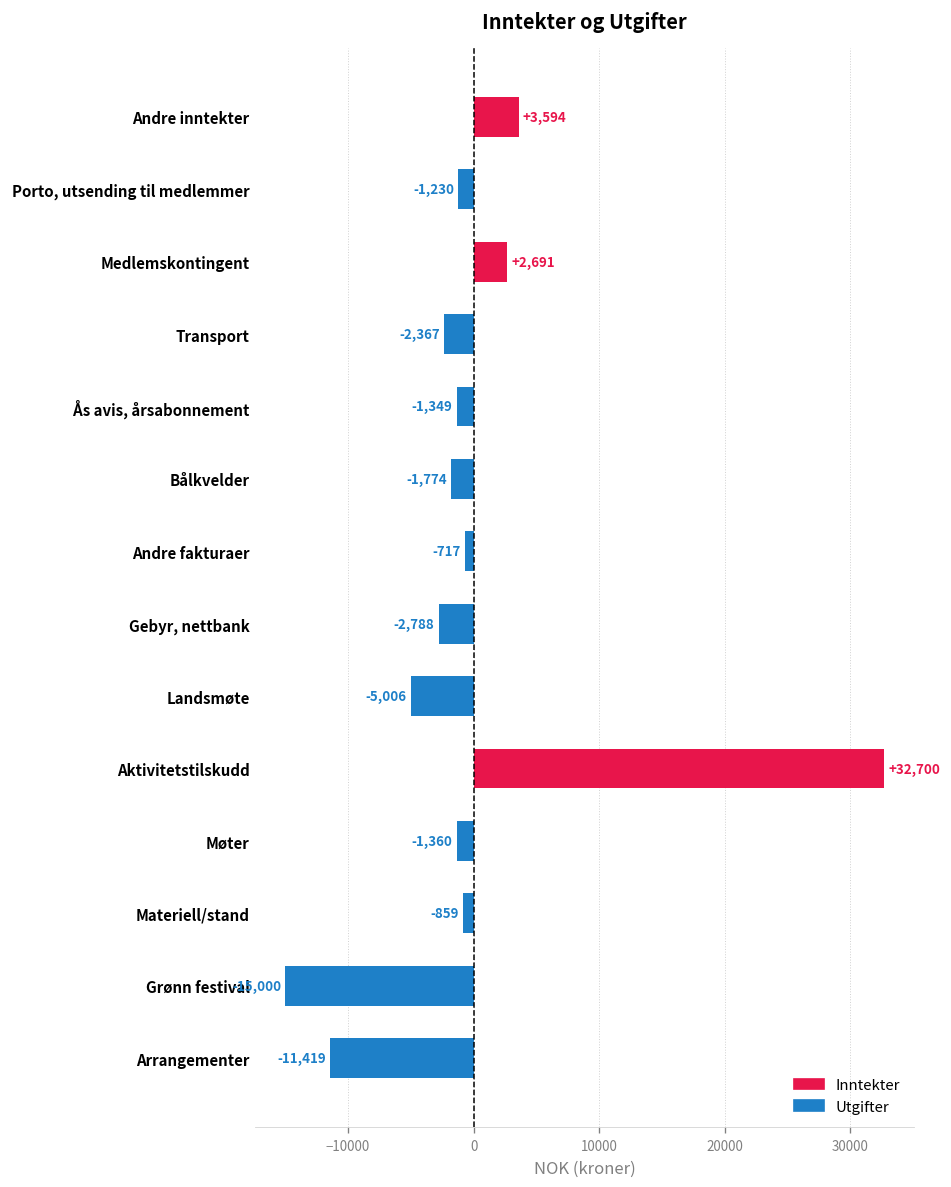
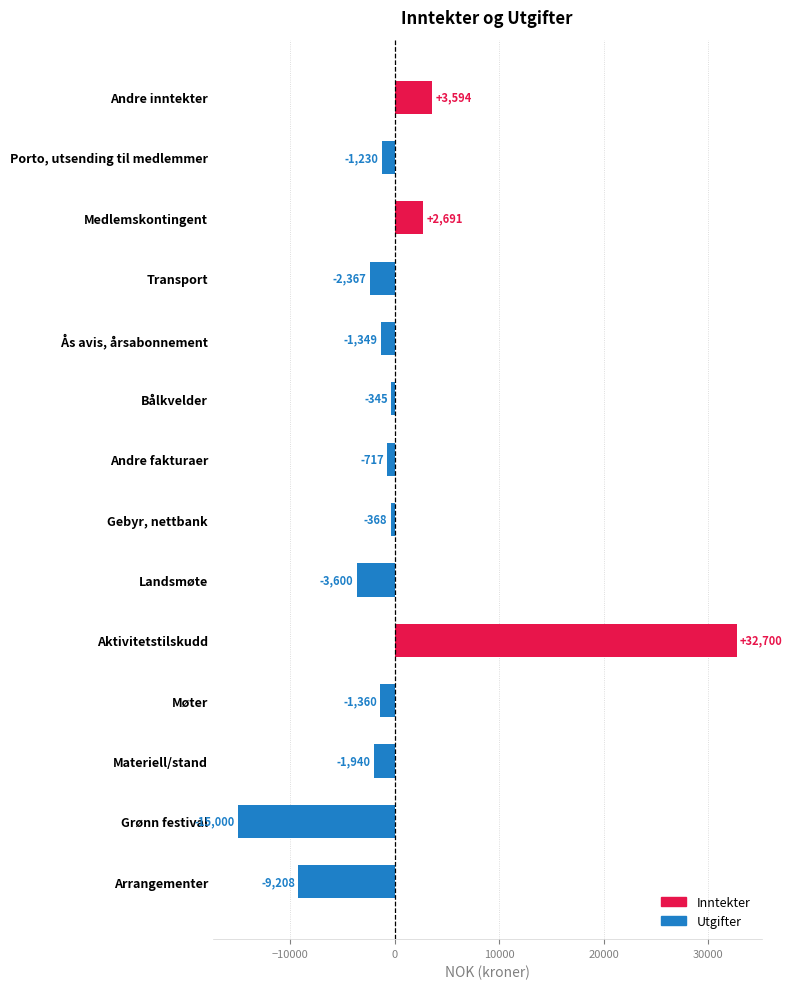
Bålkvelder: -1,774 -> -345
Gebyr, nettbank: -2,788 -> -368
Landsmøte: -5,006 -> -3,600
Materiell/stand: -859 -> -1,940
Arrangementer: -11,419 -> -9,208
